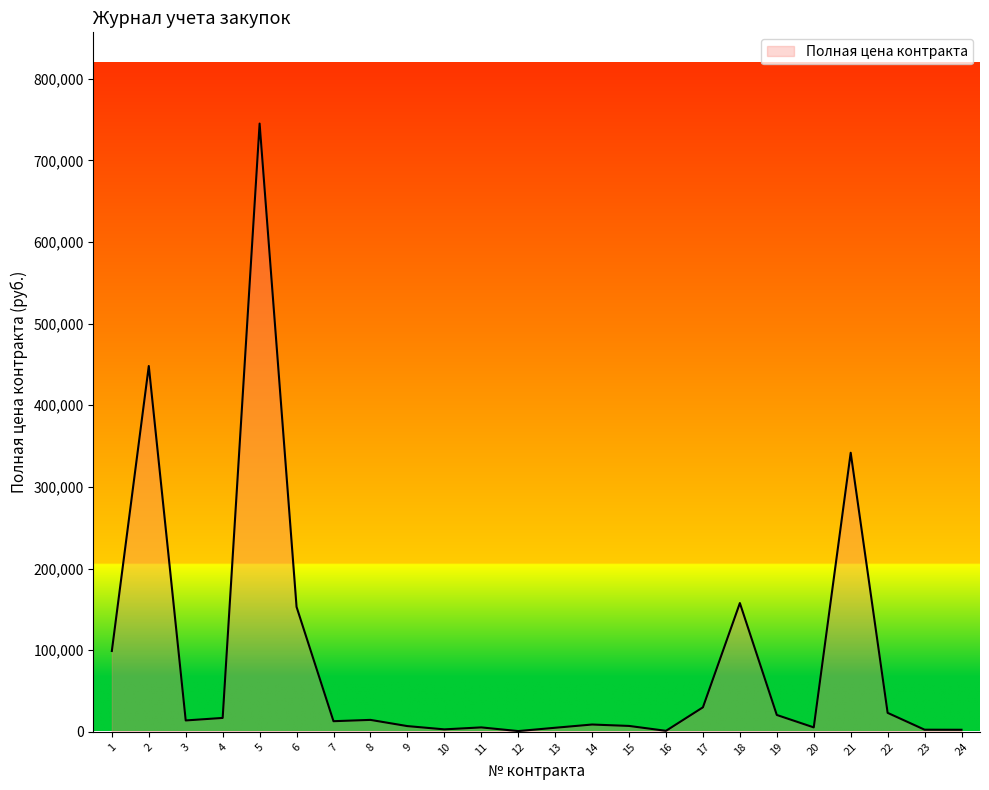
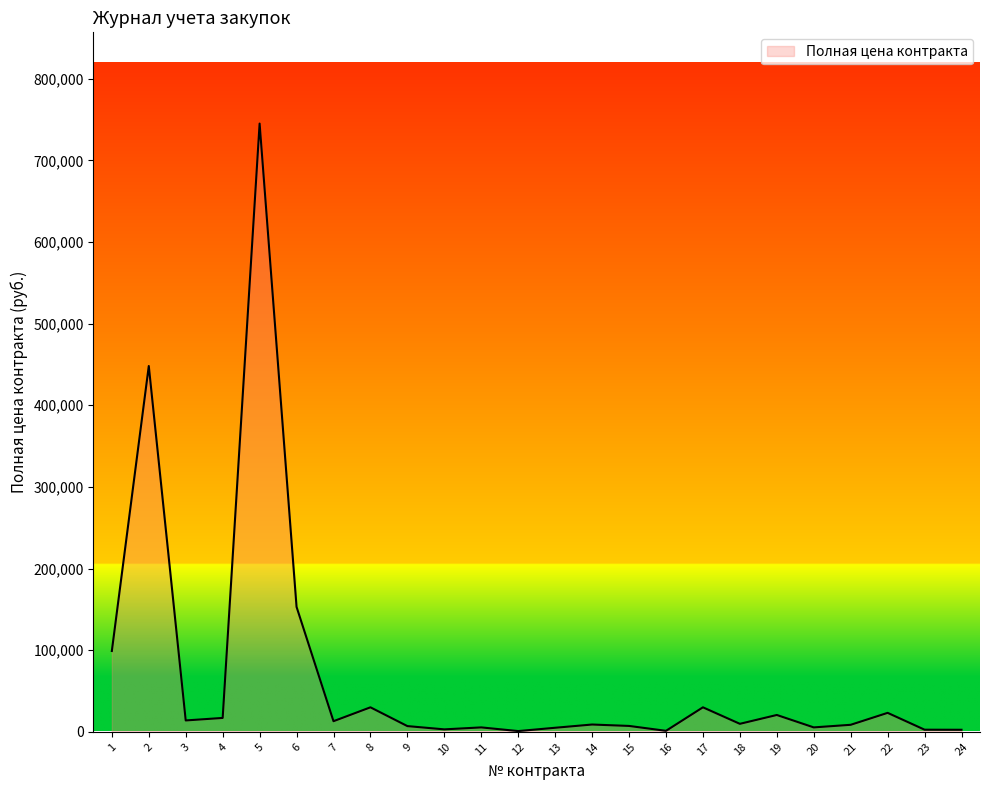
8: 10,000 -> 30,000
18: 160,000 -> 10,000
21: 340,000 -> 10,000
